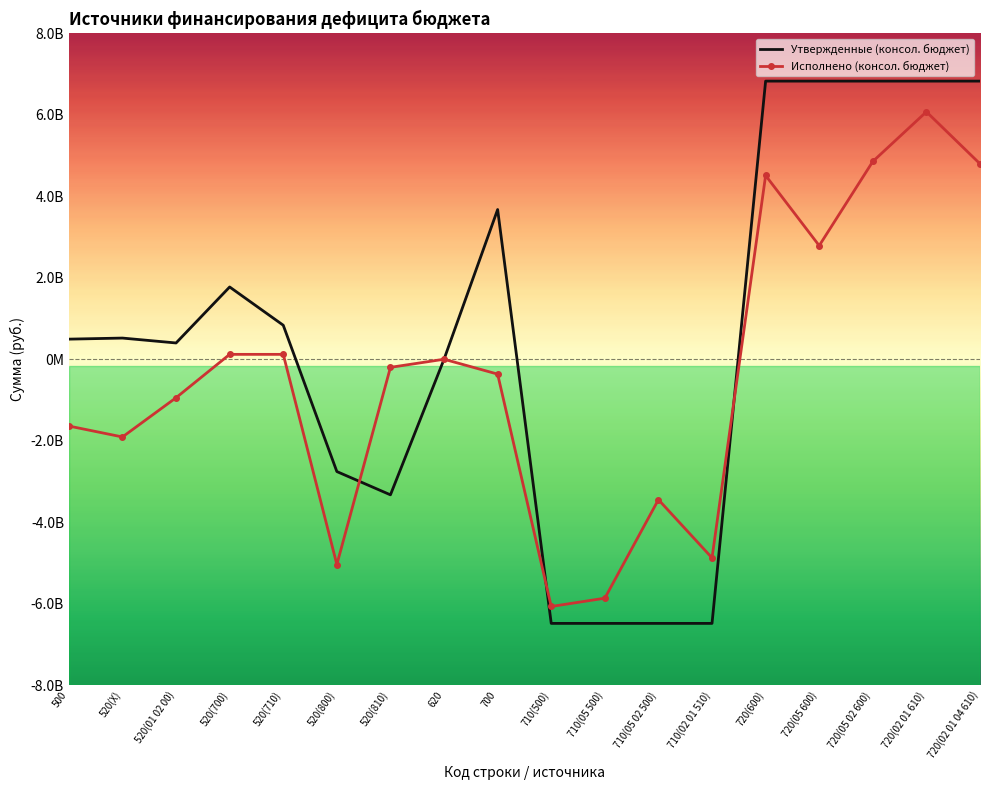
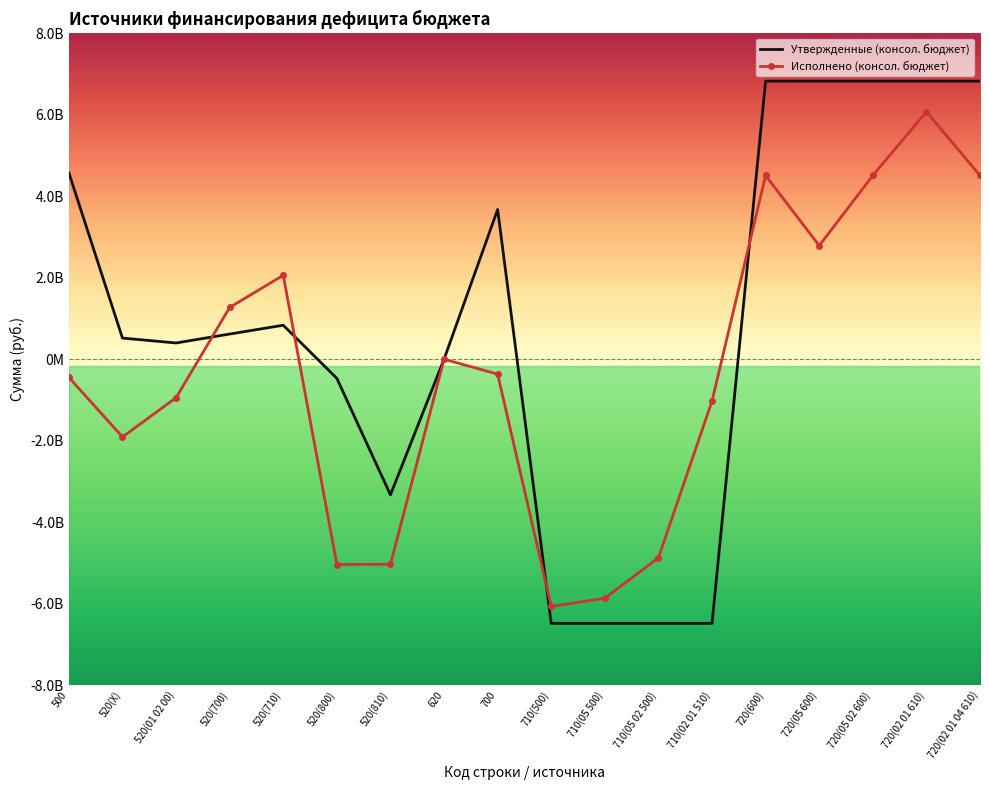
Утвержденные (консол. бюджет), 500: 500000000 -> 4600000000
Исполнено (консол. бюджет), 500: -1600000000 -> -400000000
Утвержденные (консол. бюджет), 520(700): 1800000000 -> 600000000
Исполнено (консол. бюджет), 520(700): 100000000 -> 1300000000
Исполнено (консол. бюджет), 520(710): 100000000 -> 2100000000
Утвержденные (консол. бюджет), 520(800): -2800000000 -> -500000000
Исполнено (консол. бюджет), 520(810): -200000000 -> -5000000000
Исполнено (консол. бюджет), 710(05 02 500): -3400000000 -> -4900000000
Исполнено (консол. бюджет), 710(02 01 510): -4900000000 -> -1000000000
Исполнено (консол. бюджет), 720(05 02 600): 4900000000 -> 4500000000
Исполнено (консол. бюджет), 720(02 01 04 610): 4800000000 -> 4500000000
